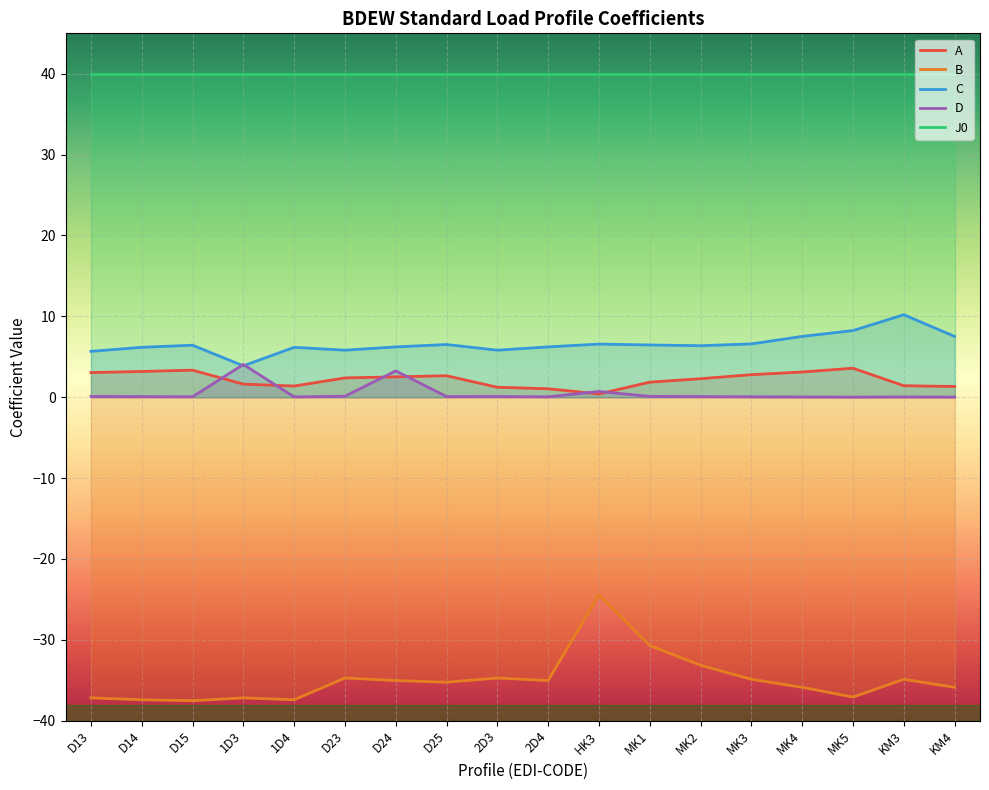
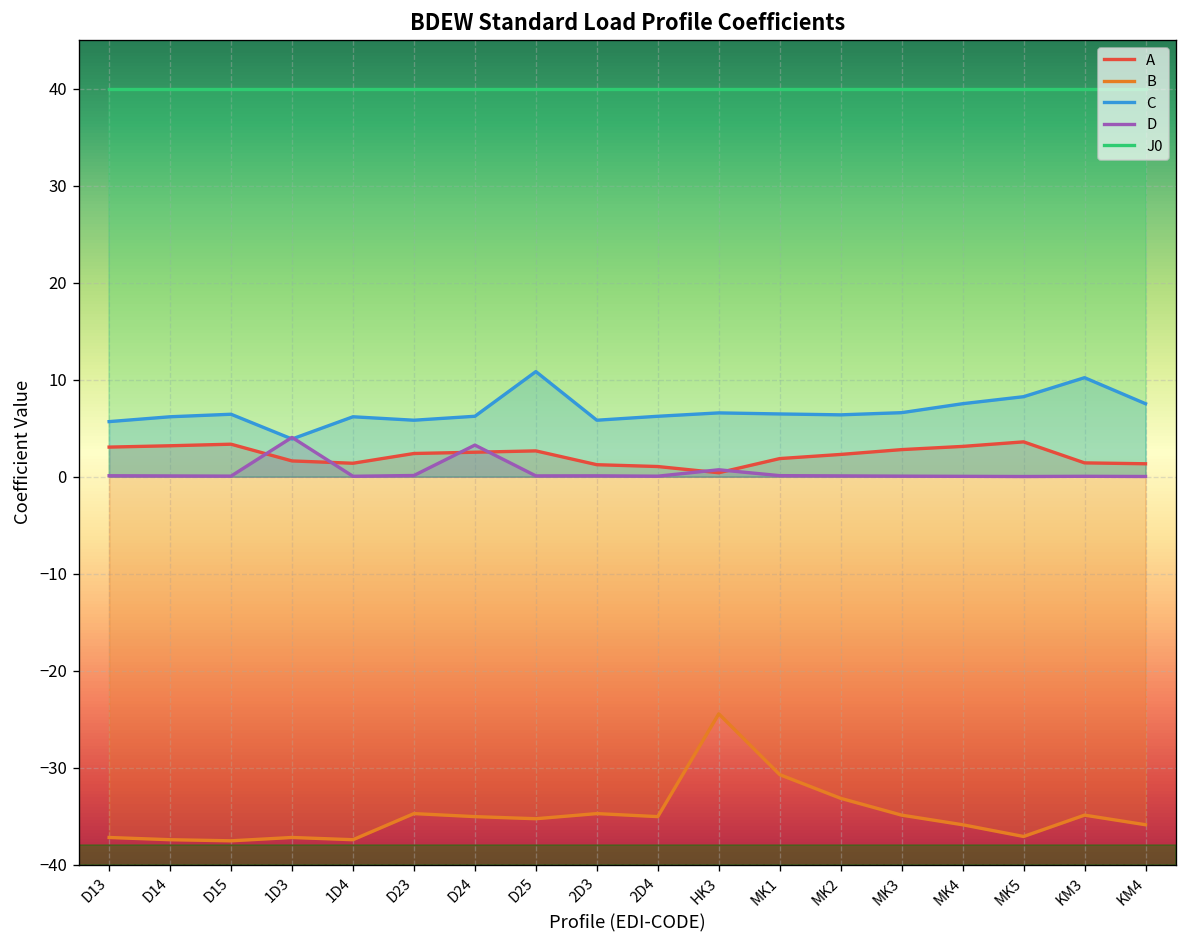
C, D25: 7 -> 11
